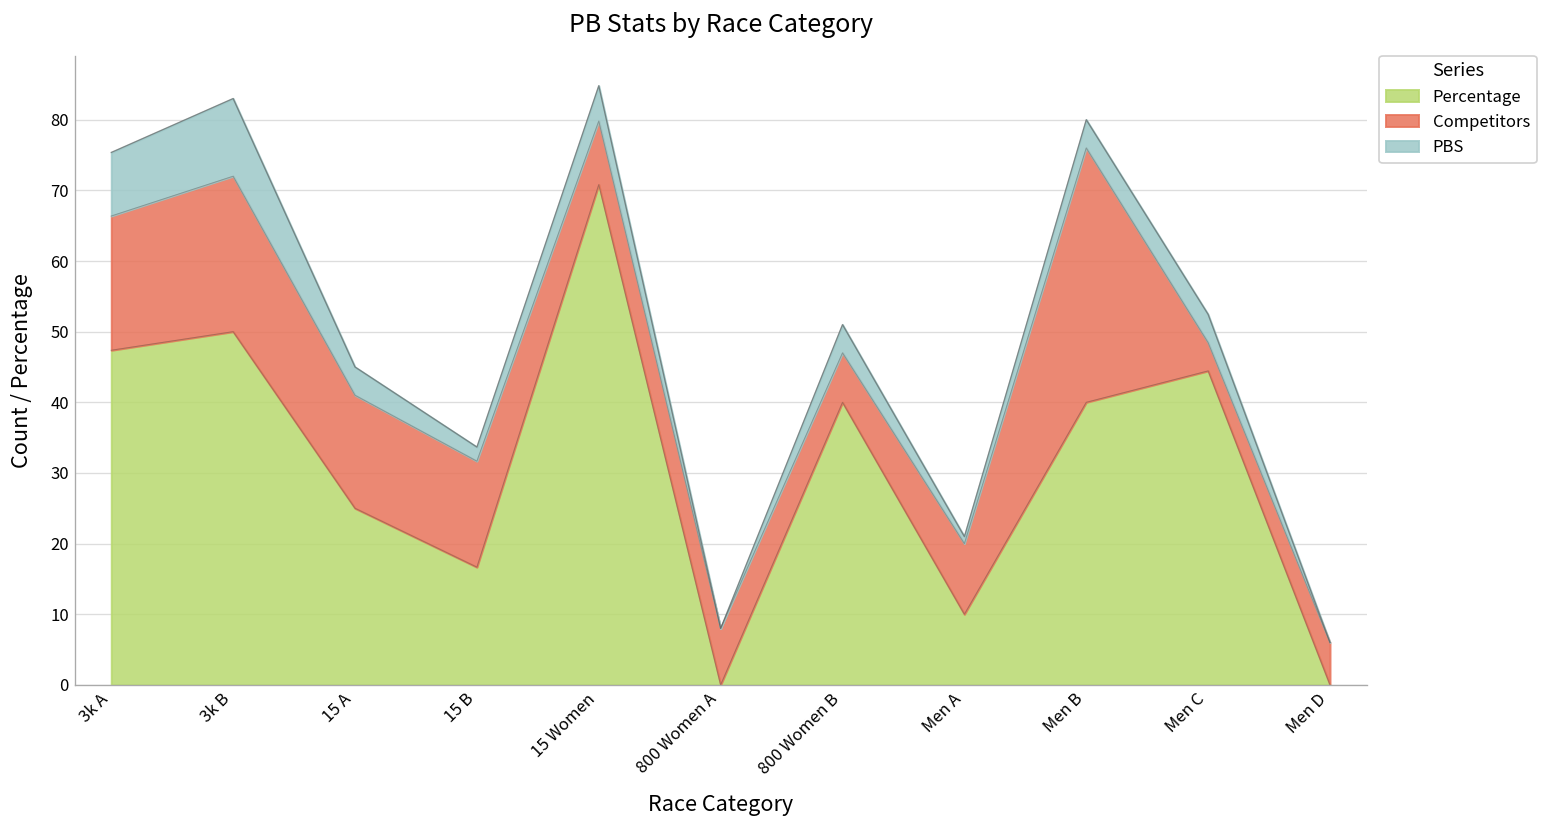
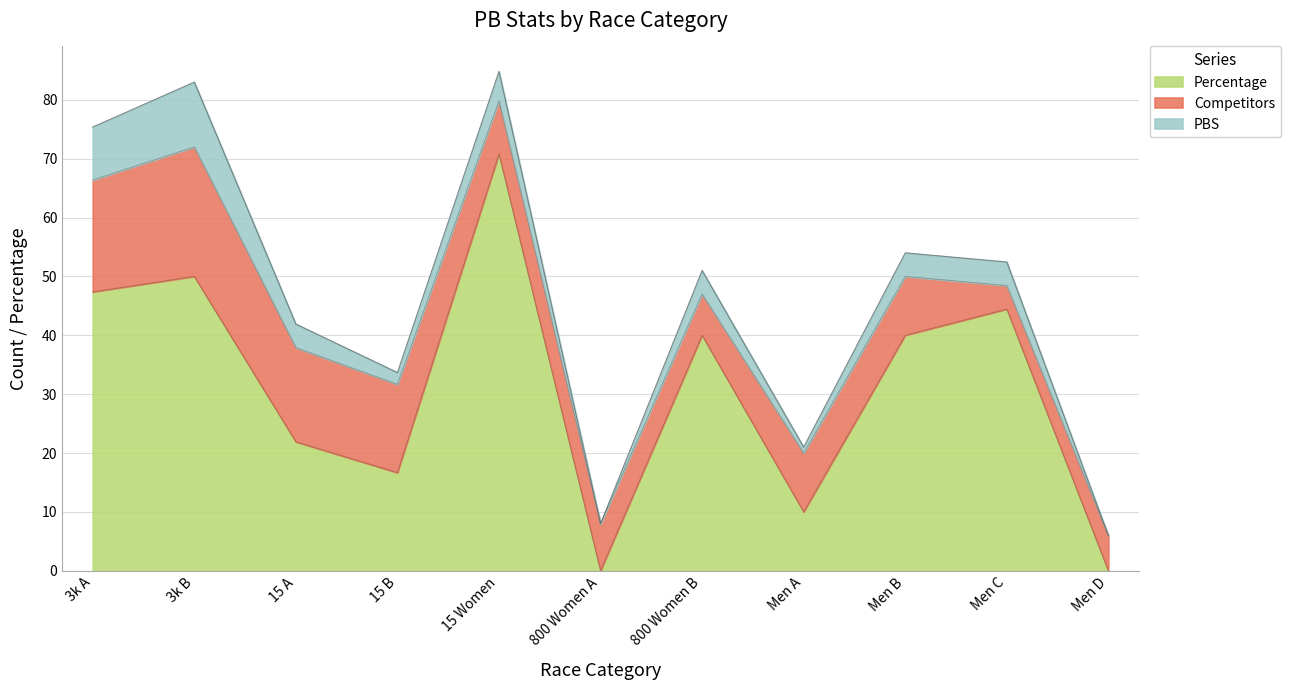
Percentage, 15 A: 25 -> 22
Competitors, Men B: 36 -> 10
